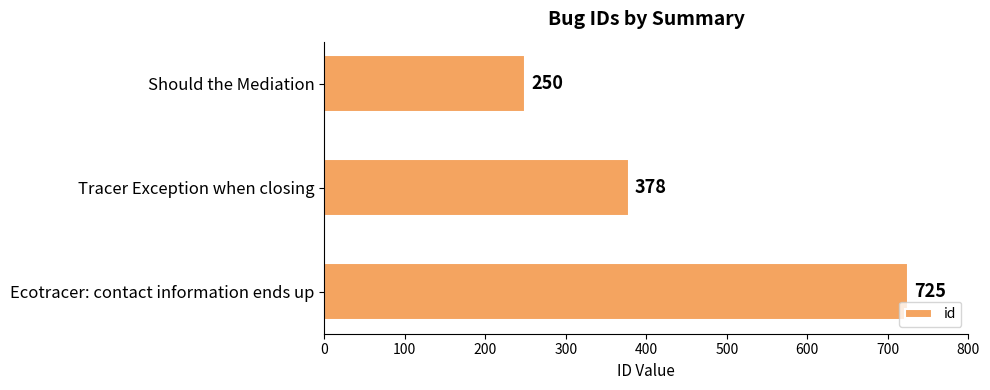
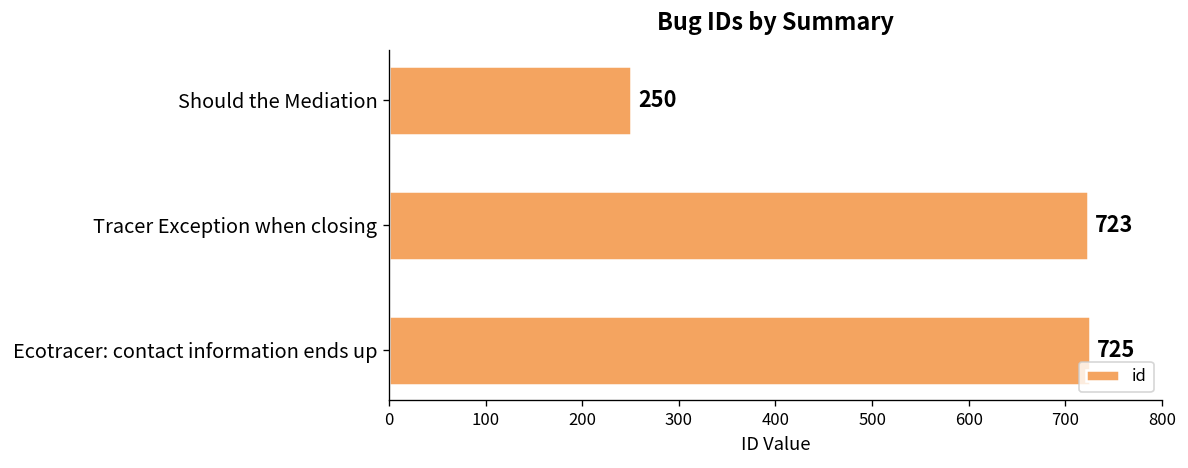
Tracer Exception when closing: 378 -> 723
